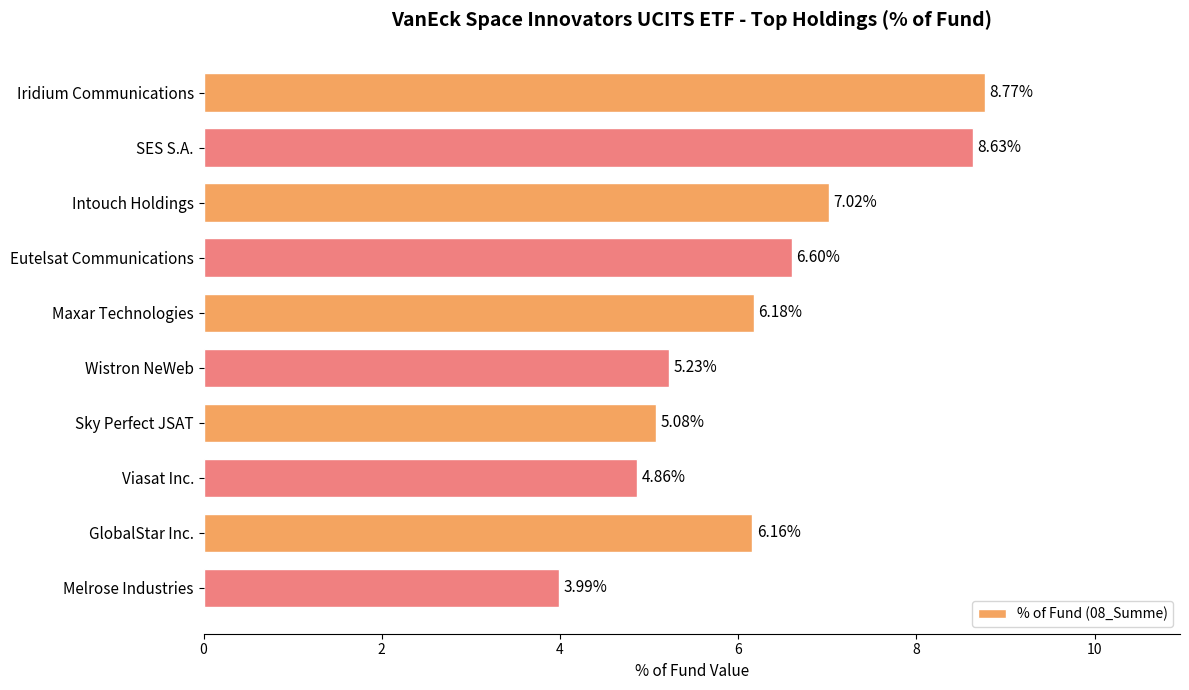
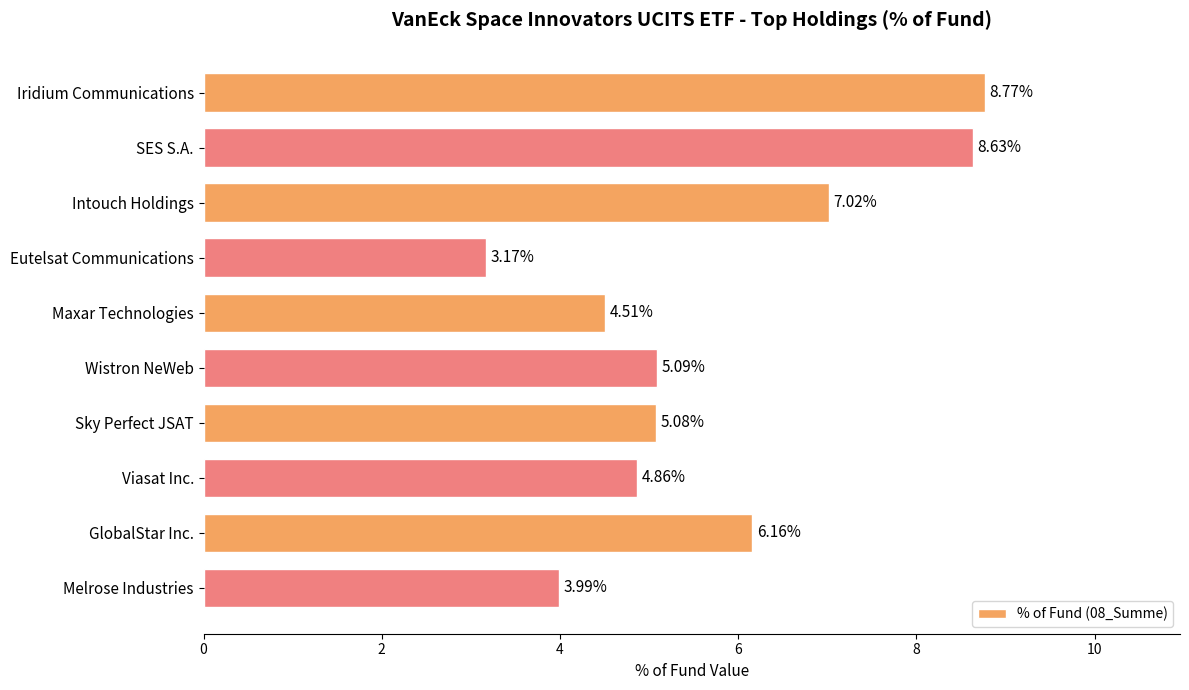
Eutelsat Communications: 6.60% -> 3.17%
Maxar Technologies: 6.18% -> 4.51%
Wistron NeWeb: 5.23% -> 5.09%
